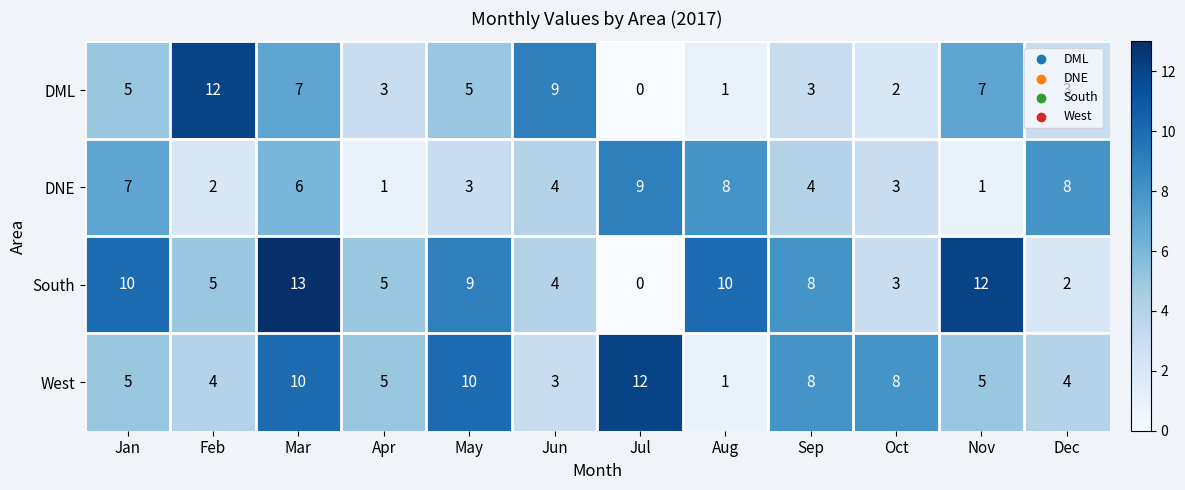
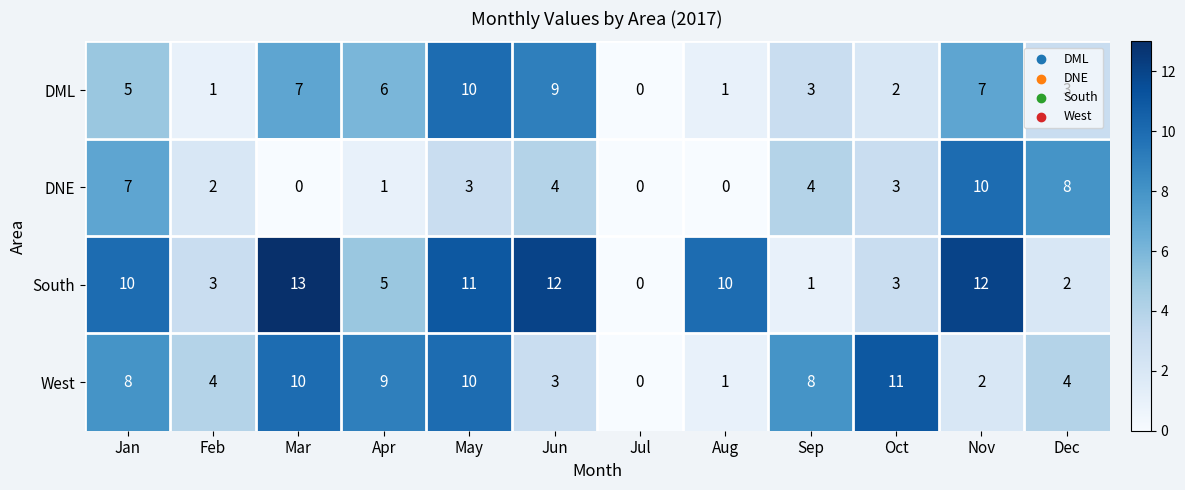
DML, Feb: 12 -> 1
DML, Apr: 3 -> 6
DML, May: 5 -> 10
DNE, Mar: 6 -> 0
DNE, Jul: 9 -> 0
DNE, Aug: 8 -> 0
DNE, Nov: 1 -> 10
South, Feb: 5 -> 3
South, May: 9 -> 11
South, Jun: 4 -> 12
South, Sep: 8 -> 1
West, Jan: 5 -> 8
West, Apr: 5 -> 9
West, Jul: 12 -> 0
West, Oct: 8 -> 11
West, Nov: 5 -> 2
